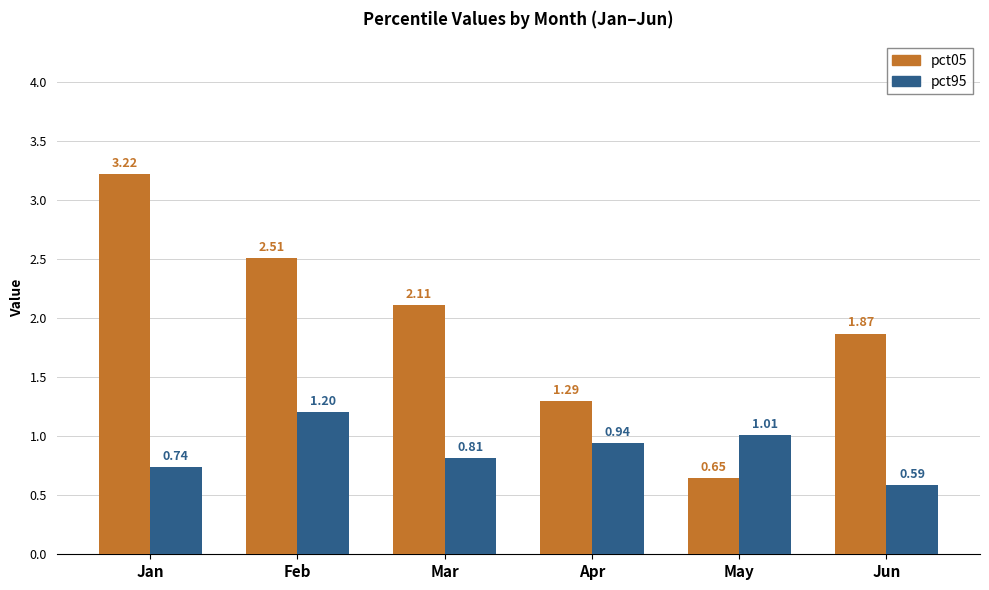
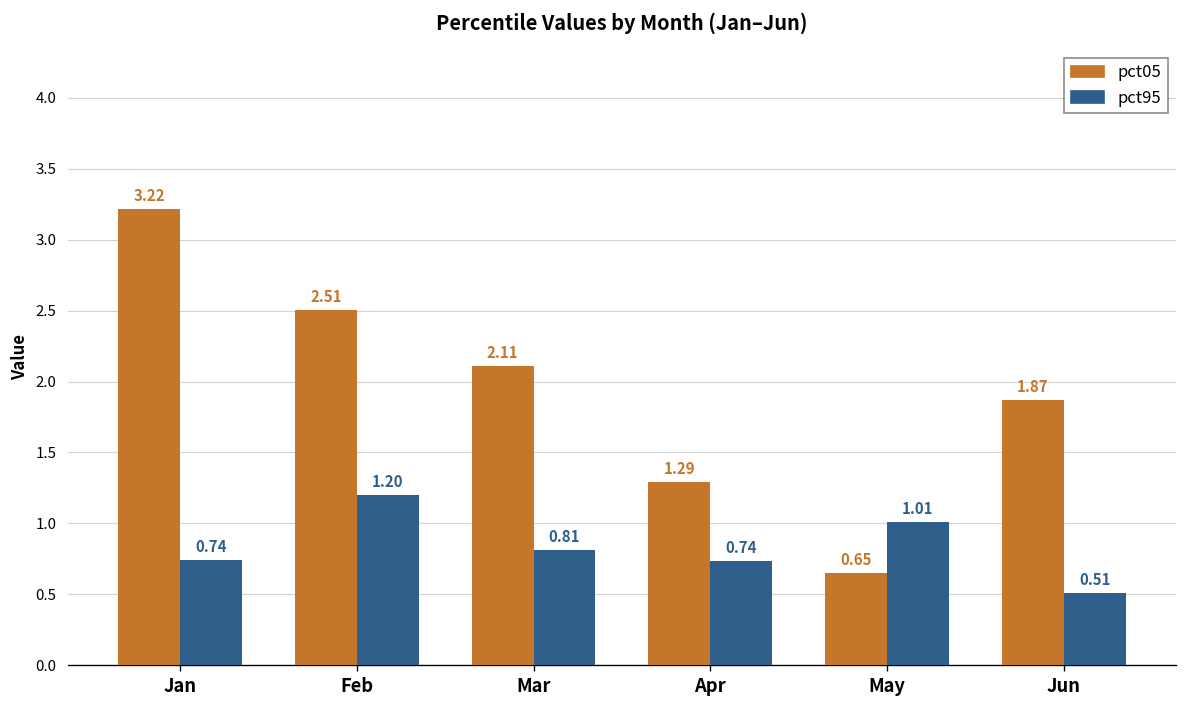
pct95, Apr: 0.94 -> 0.74
pct95, Jun: 0.59 -> 0.51
